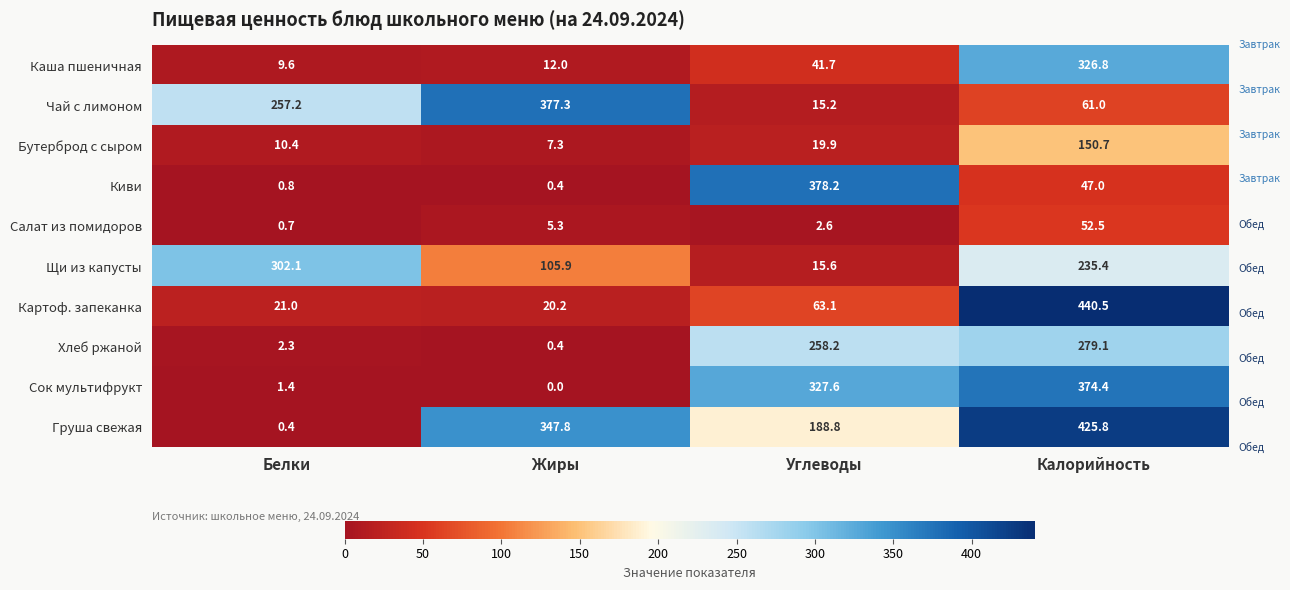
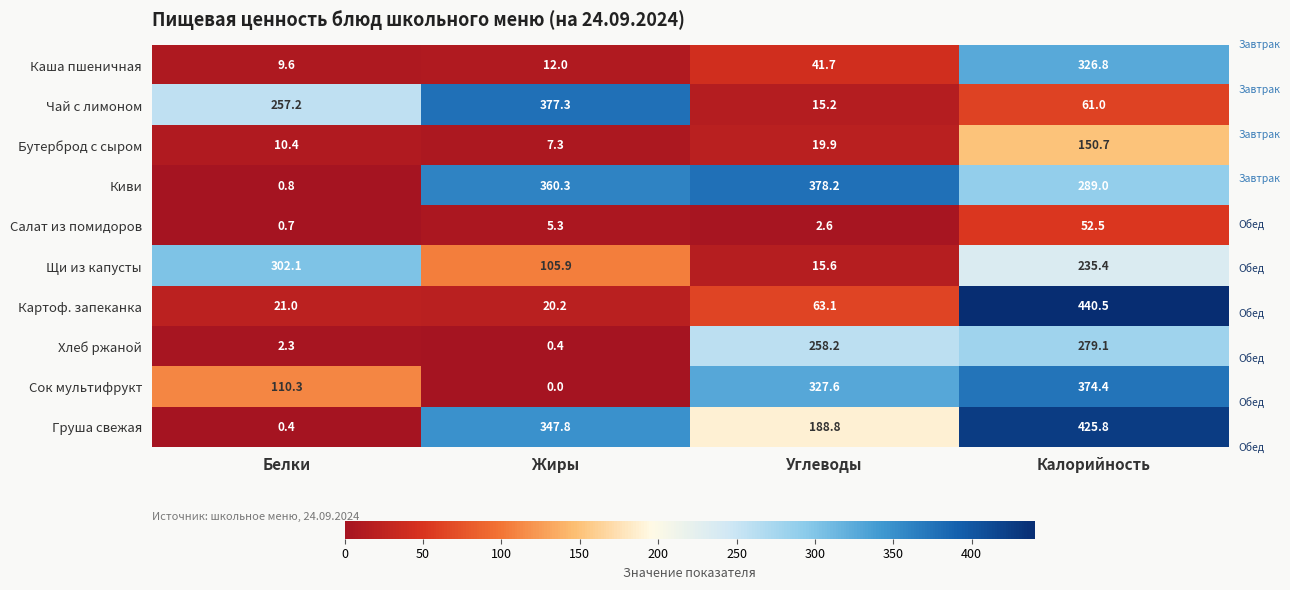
Киви, Жиры: 0.4 -> 360.3
Киви, Калорийность: 47.0 -> 289.0
Сок мультифрукт, Белки: 1.4 -> 110.3
